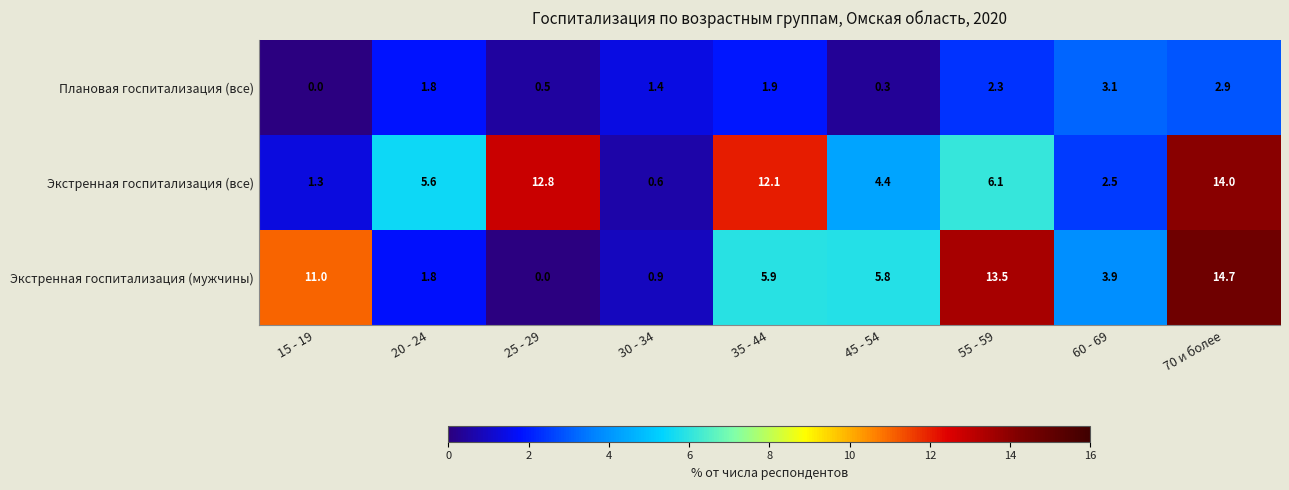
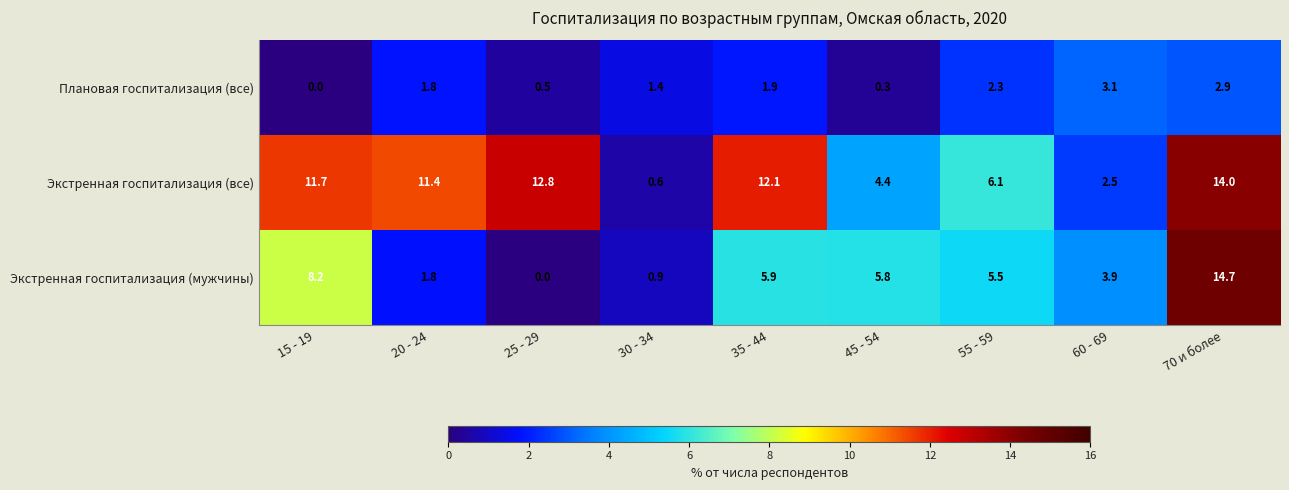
Экстренная госпитализация (все), 15 - 19: 1.3 -> 11.7
Экстренная госпитализация (все), 20 - 24: 5.6 -> 11.4
Экстренная госпитализация (мужчины), 15 - 19: 11.0 -> 8.2
Экстренная госпитализация (мужчины), 55 - 59: 13.5 -> 5.5
